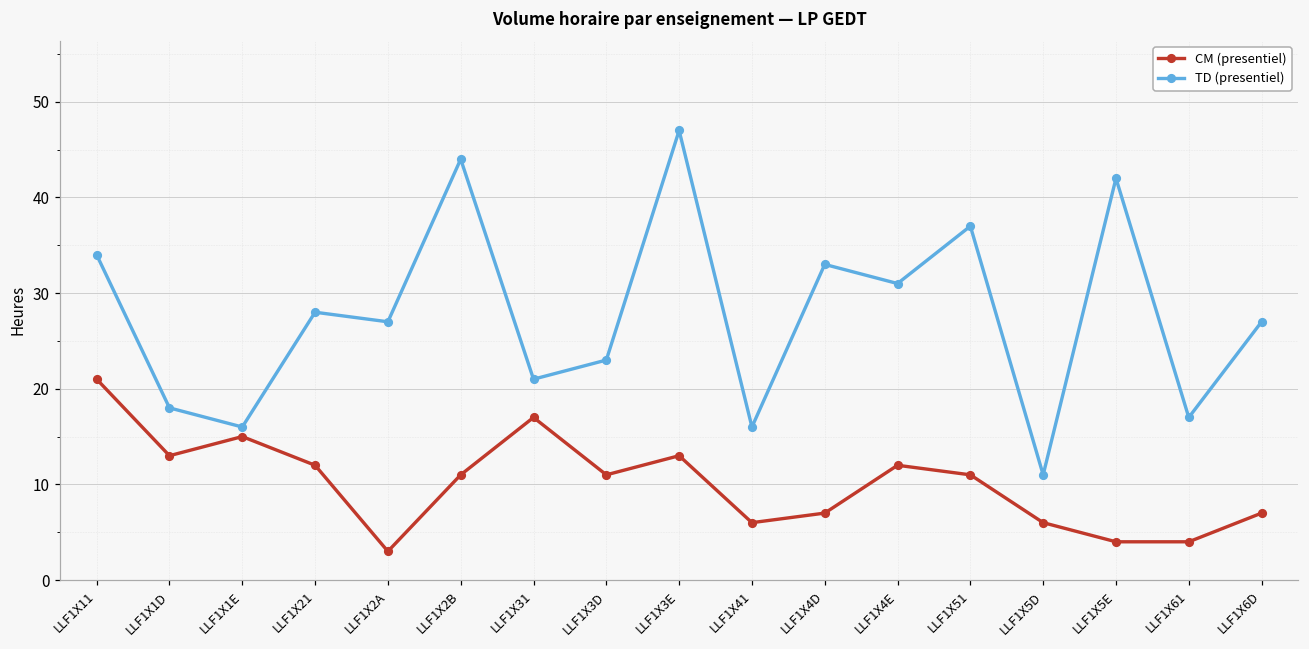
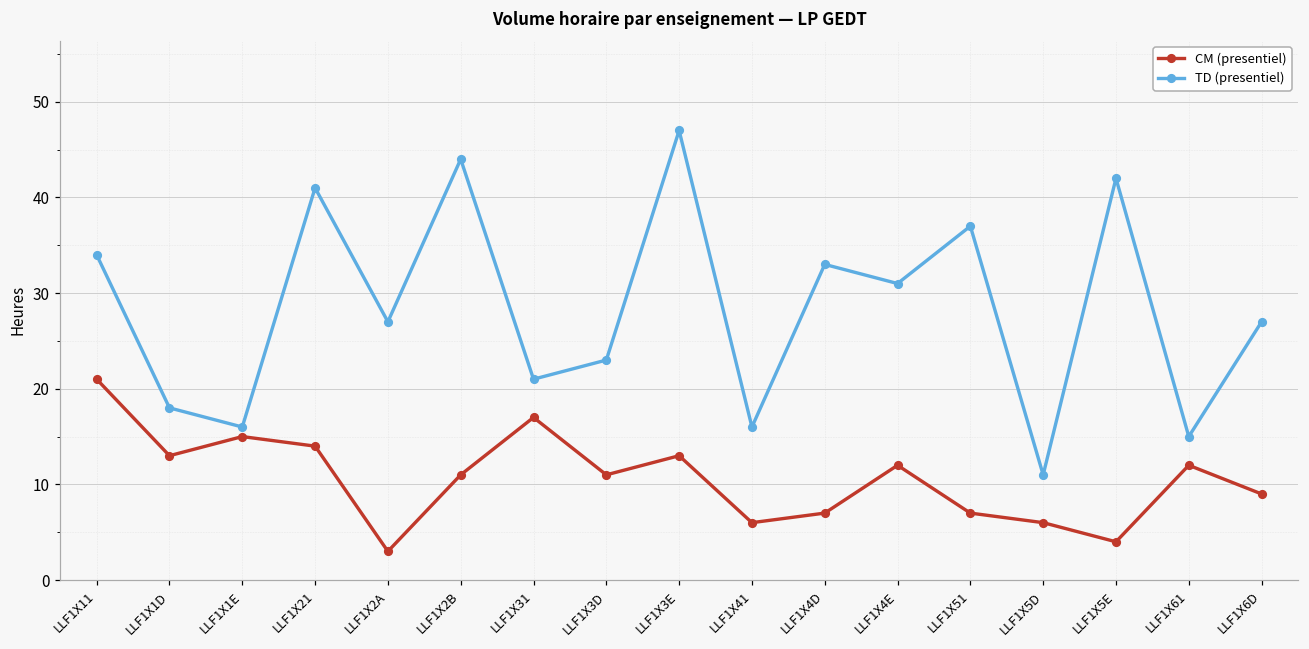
CM (presentiel), LLF1X21: 12 -> 14
TD (presentiel), LLF1X21: 28 -> 41
CM (presentiel), LLF1X51: 11 -> 7
CM (presentiel), LLF1X61: 4 -> 12
TD (presentiel), LLF1X61: 17 -> 15
CM (presentiel), LLF1X6D: 7 -> 9
